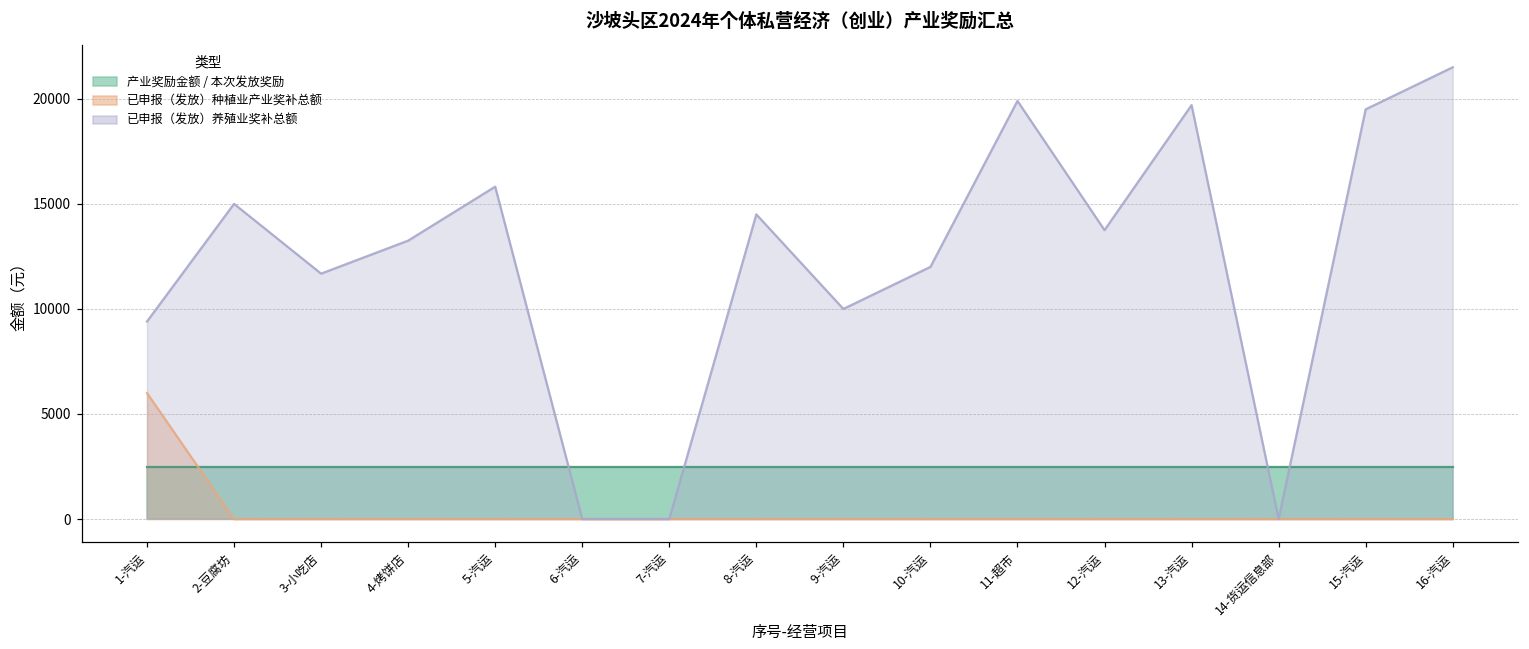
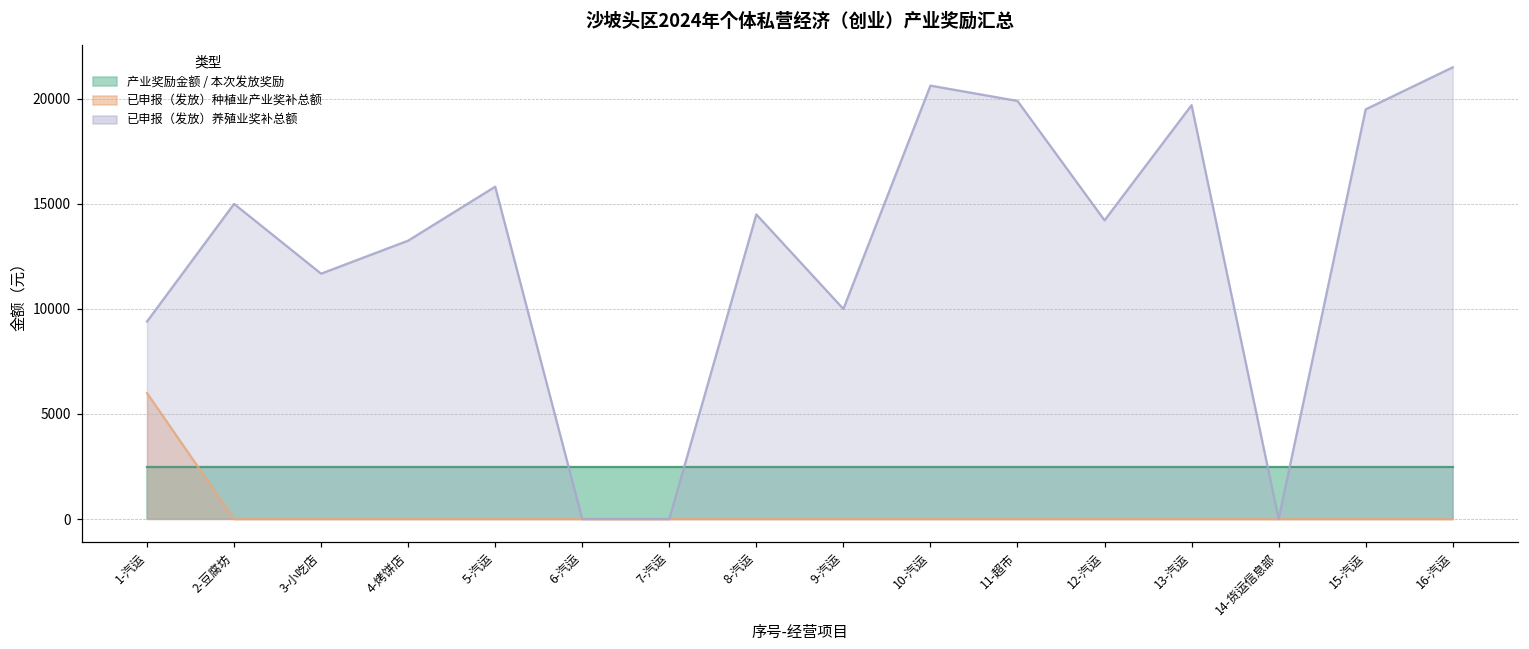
已申报（发放）养殖业奖补总额, 10-汽运: 12000 -> 20600
已申报（发放）养殖业奖补总额, 12-汽运: 13800 -> 14200
